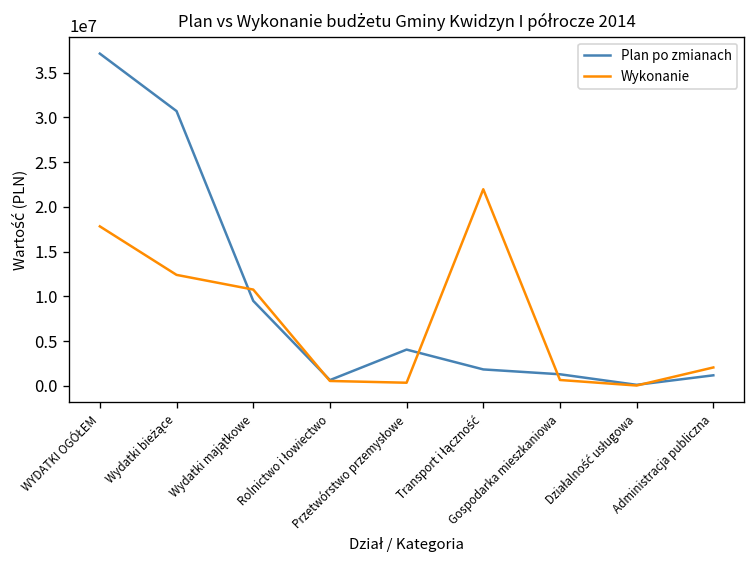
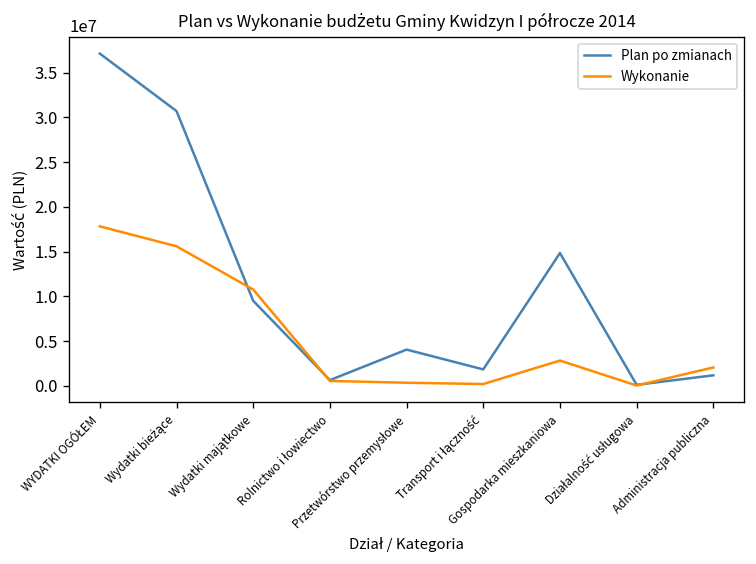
Wykonanie, Wydatki bieżące: 12000000 -> 16000000
Wykonanie, Transport i łączność: 22000000 -> 0
Plan po zmianach, Gospodarka mieszkaniowa: 1000000 -> 15000000
Wykonanie, Gospodarka mieszkaniowa: 1000000 -> 3000000
